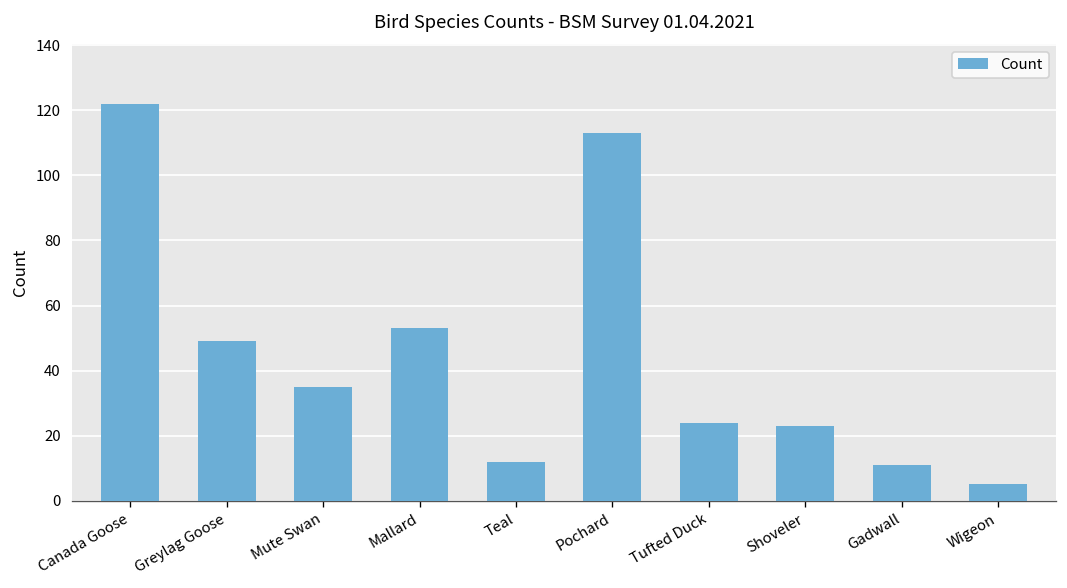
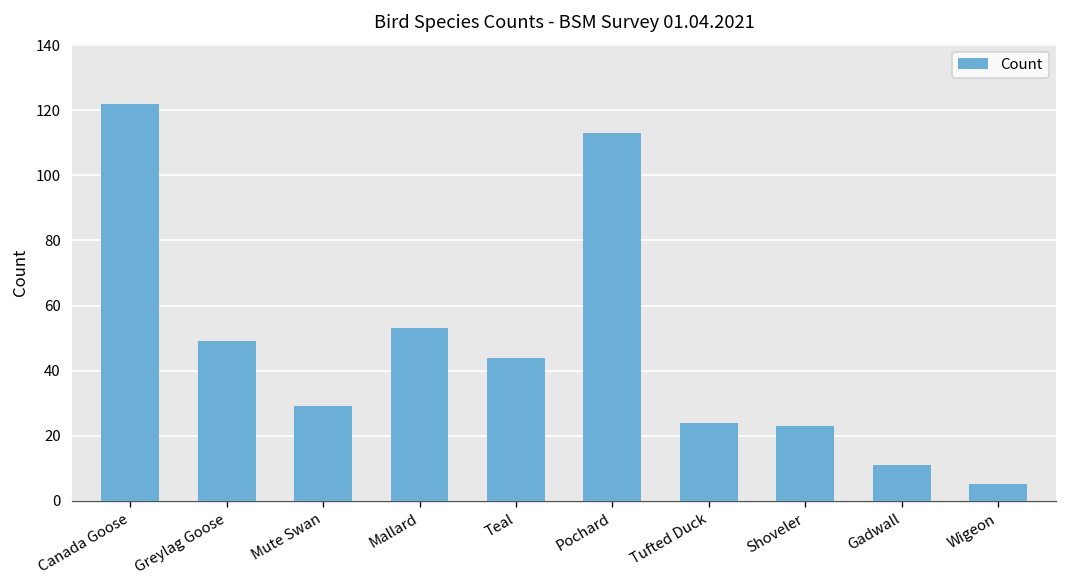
Mute Swan: 35 -> 29
Teal: 12 -> 44
